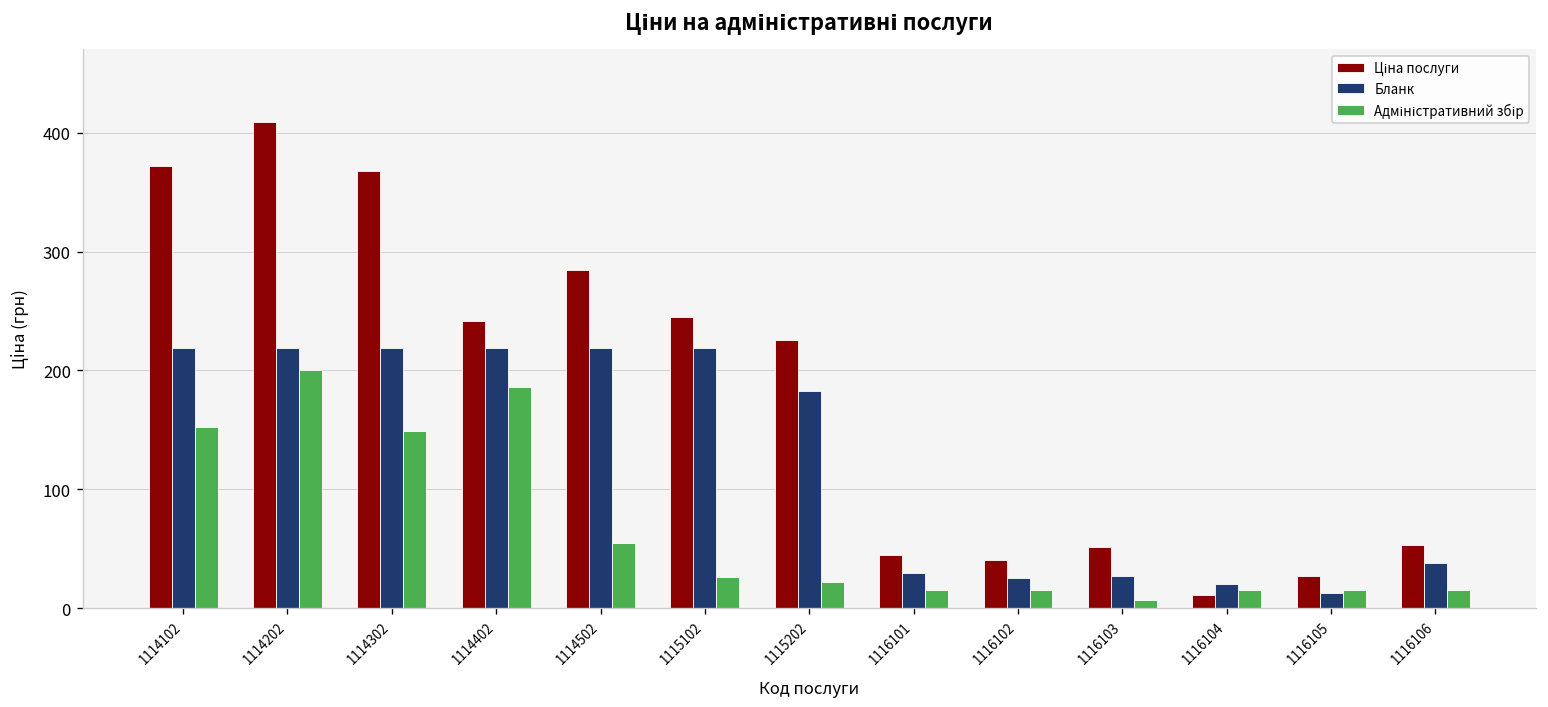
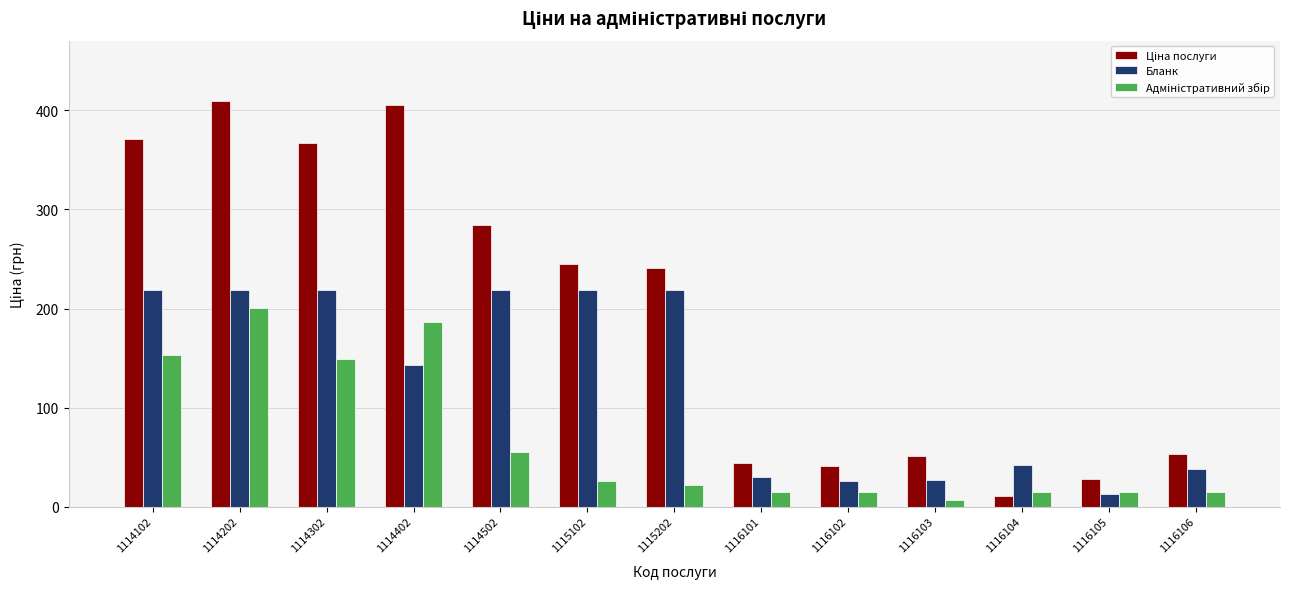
Ціна послуги, 1114402: 240 -> 410
Бланк, 1114402: 220 -> 140
Ціна послуги, 1115202: 230 -> 240
Бланк, 1115202: 180 -> 220
Бланк, 1116104: 20 -> 40
